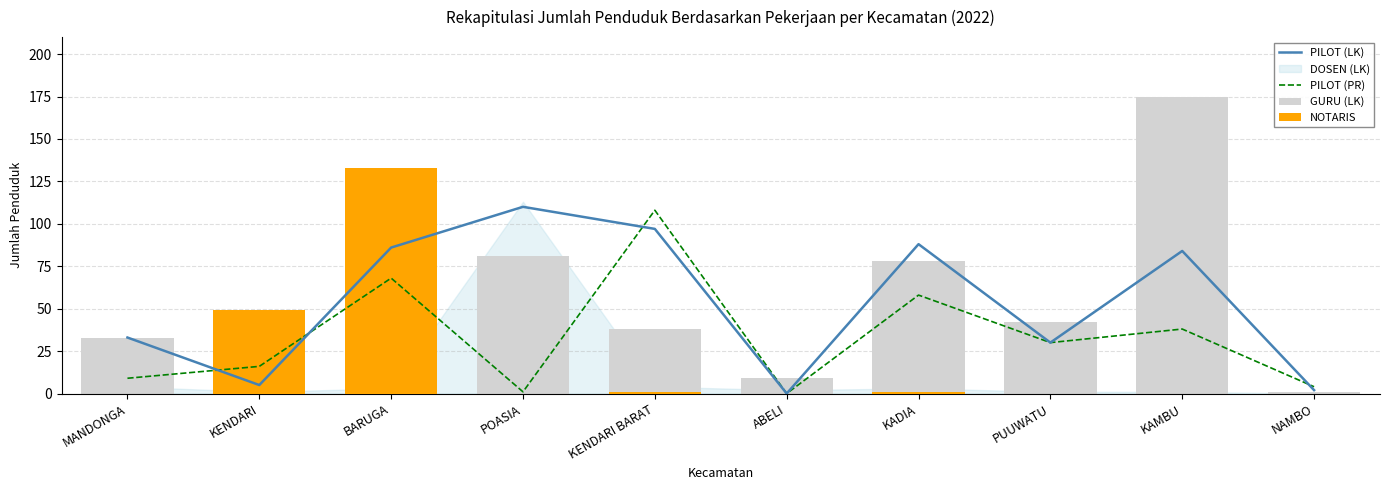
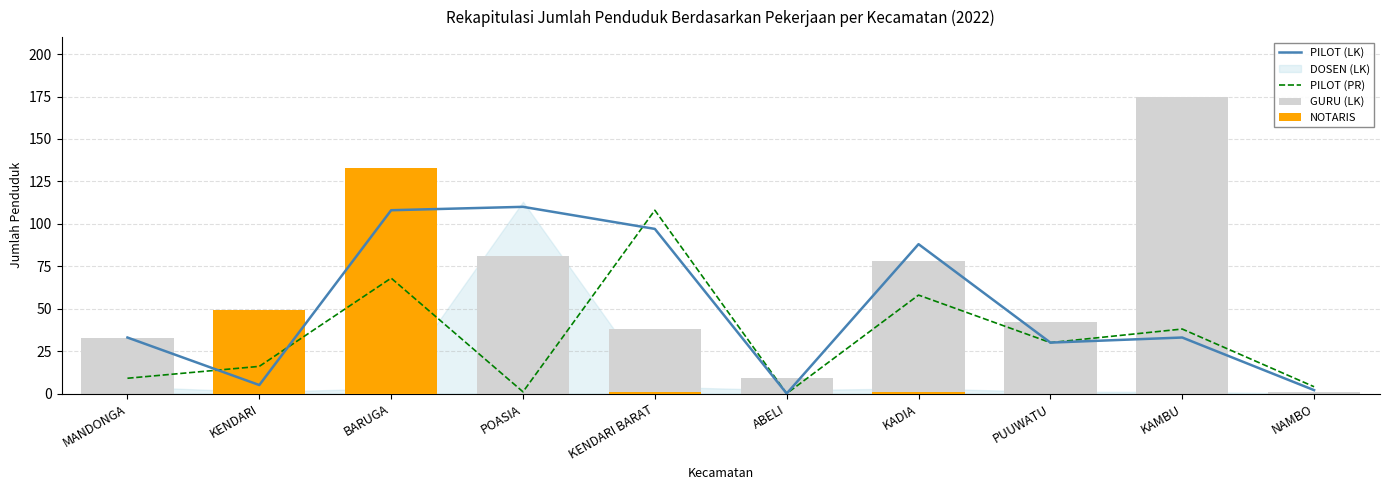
PILOT (LK), BARUGA: 86 -> 108
PILOT (LK), KAMBU: 84 -> 33
